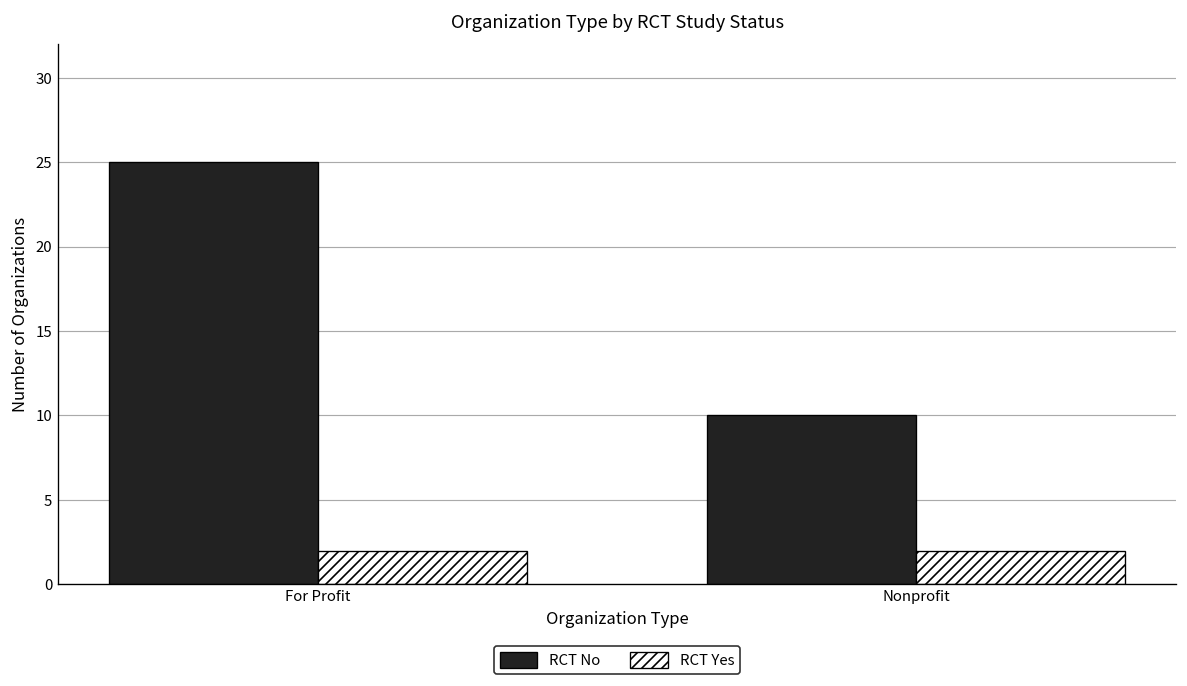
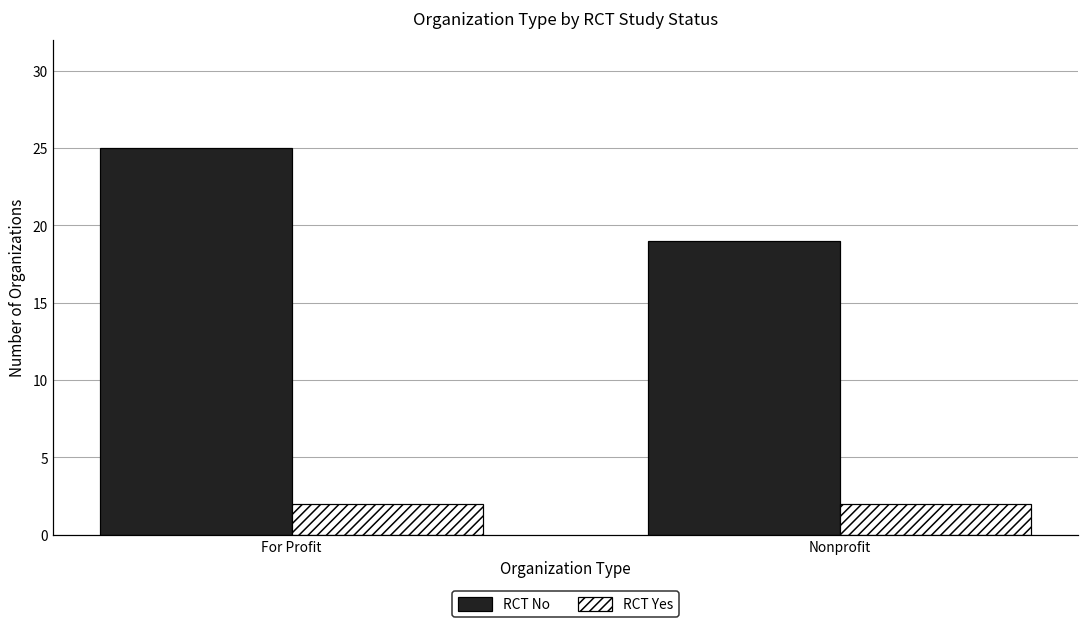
RCT No, Nonprofit: 10 -> 19
